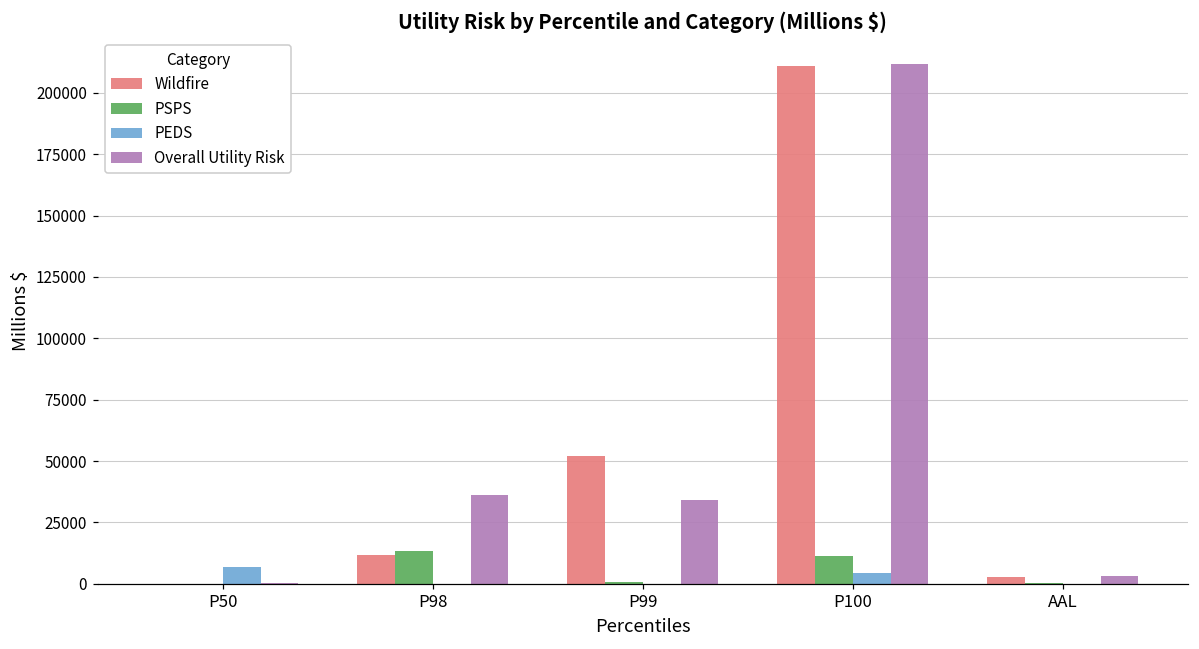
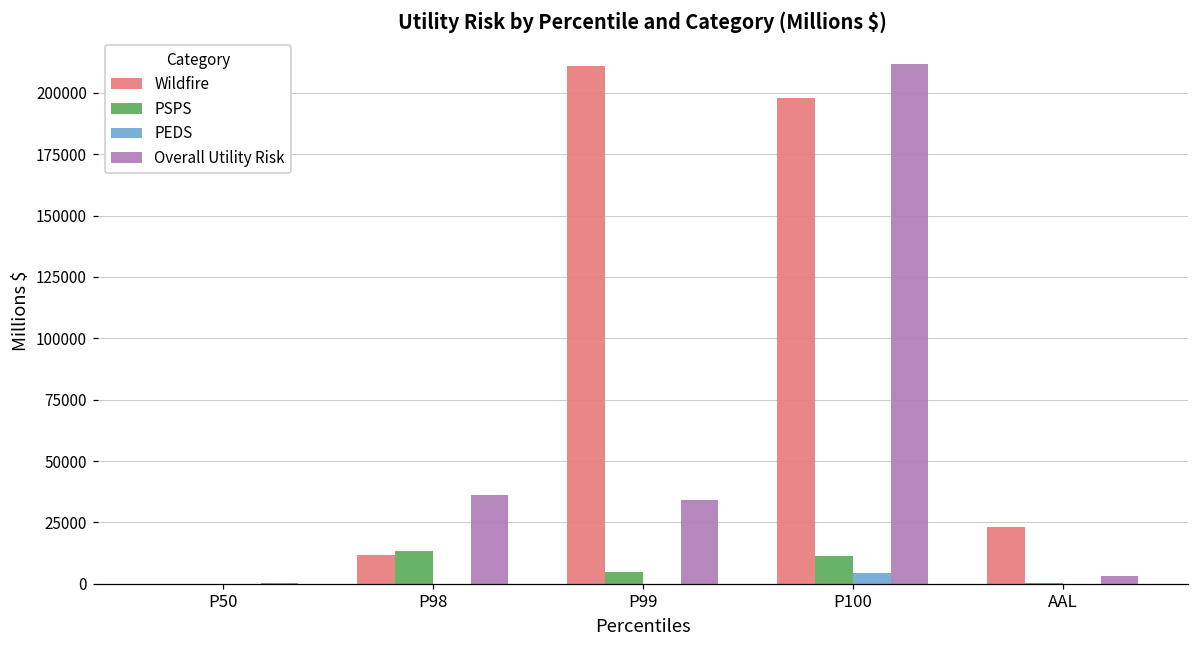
PEDS, P50: 7000 -> 0
Wildfire, P99: 52000 -> 211000
PSPS, P99: 1000 -> 5000
Wildfire, P100: 211000 -> 198000
Wildfire, AAL: 3000 -> 23000
